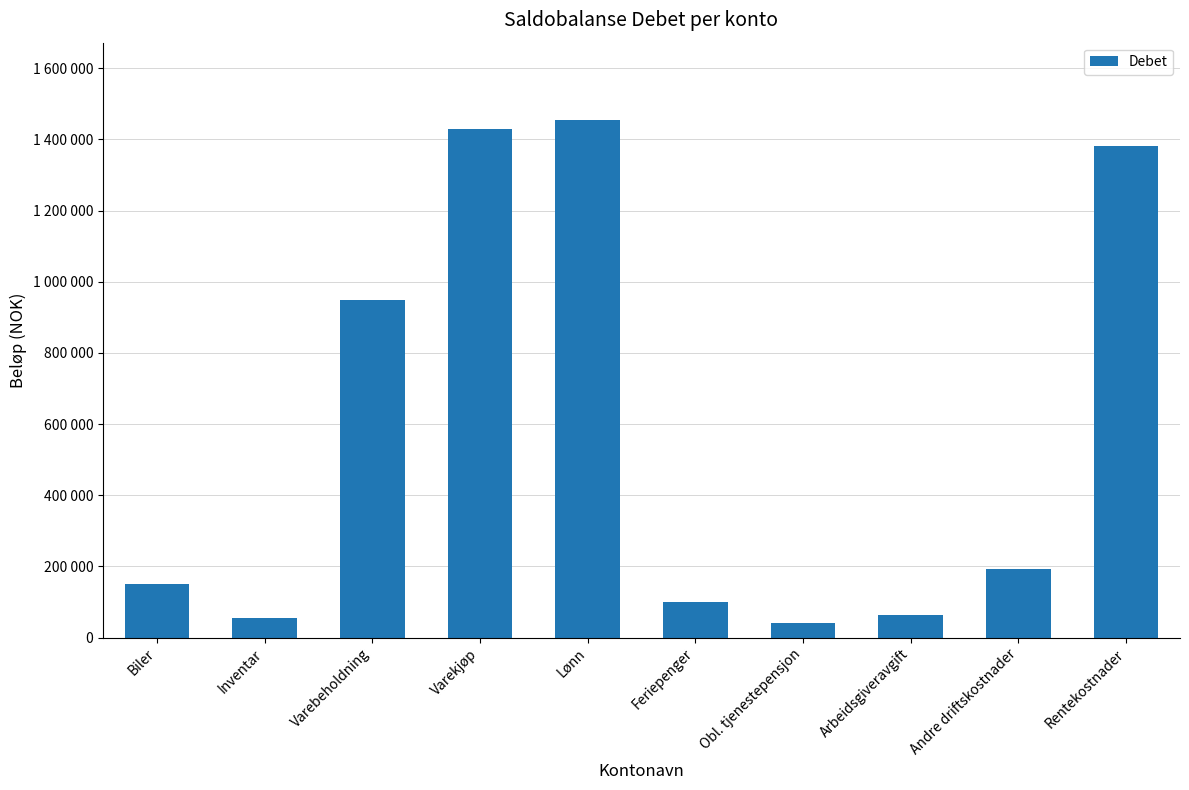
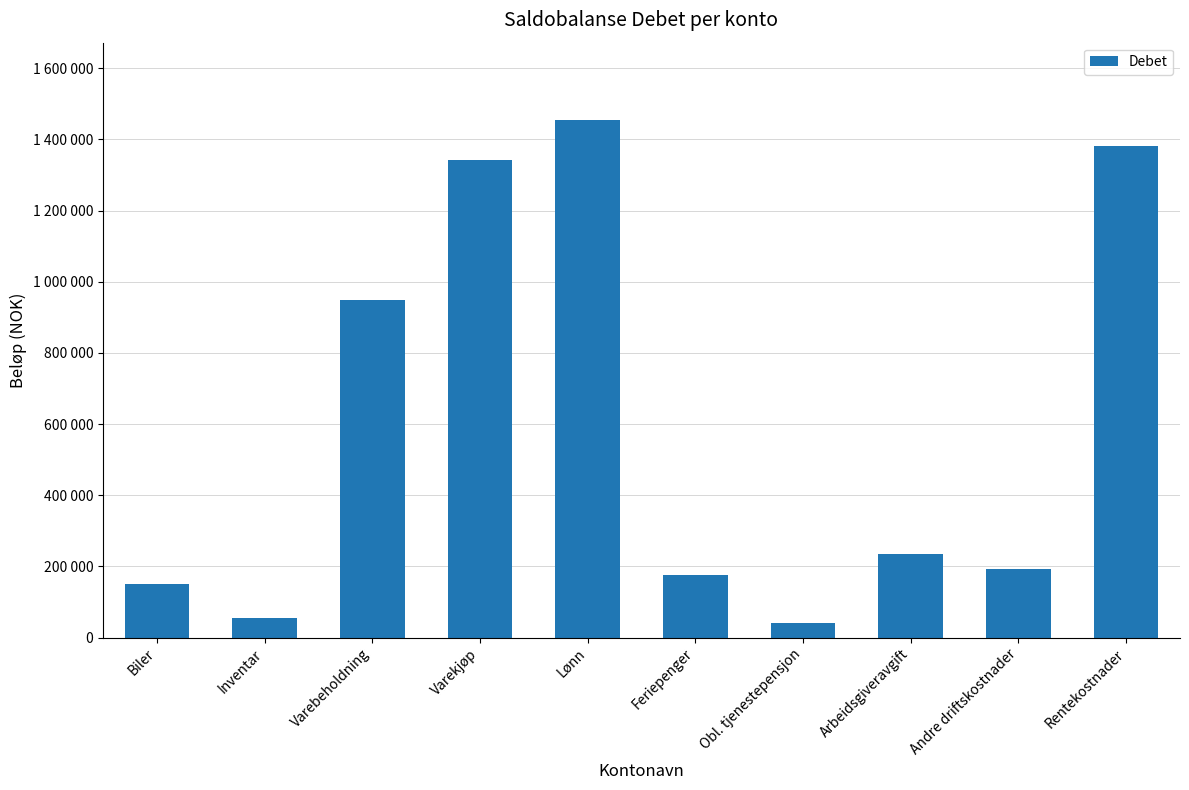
Varekjøp: 1430000 -> 1340000
Feriepenger: 100000 -> 170000
Arbeidsgiveravgift: 60000 -> 240000
